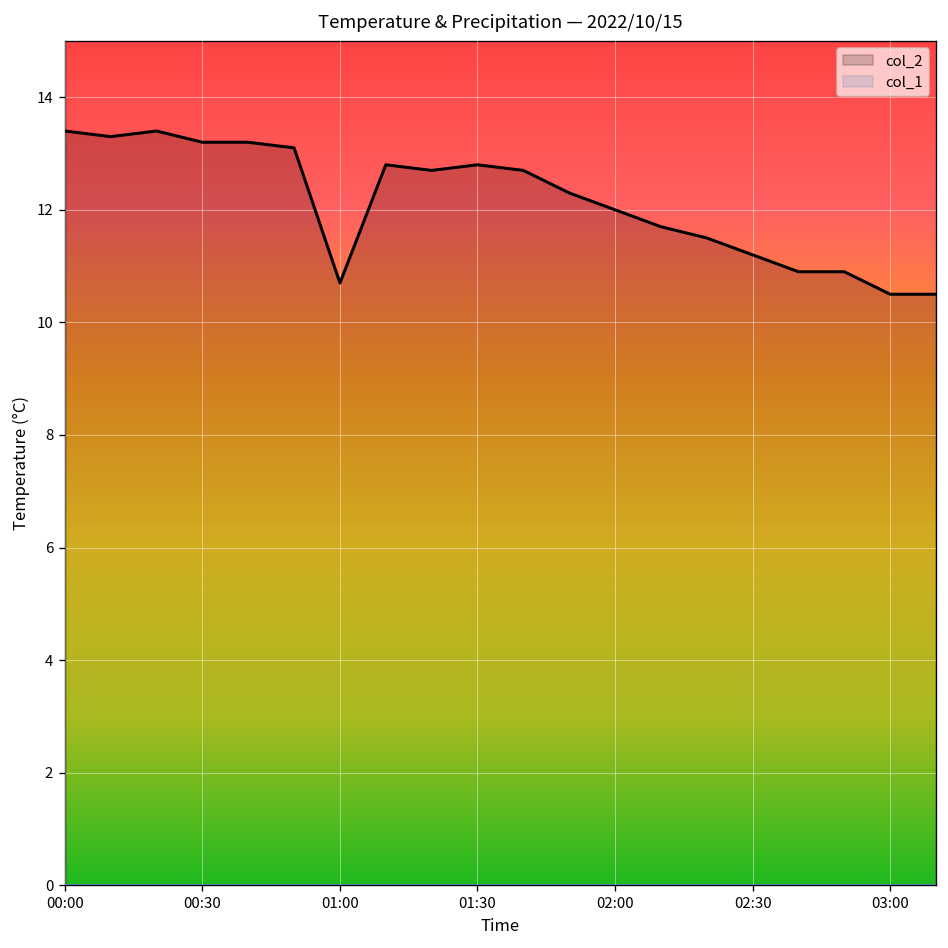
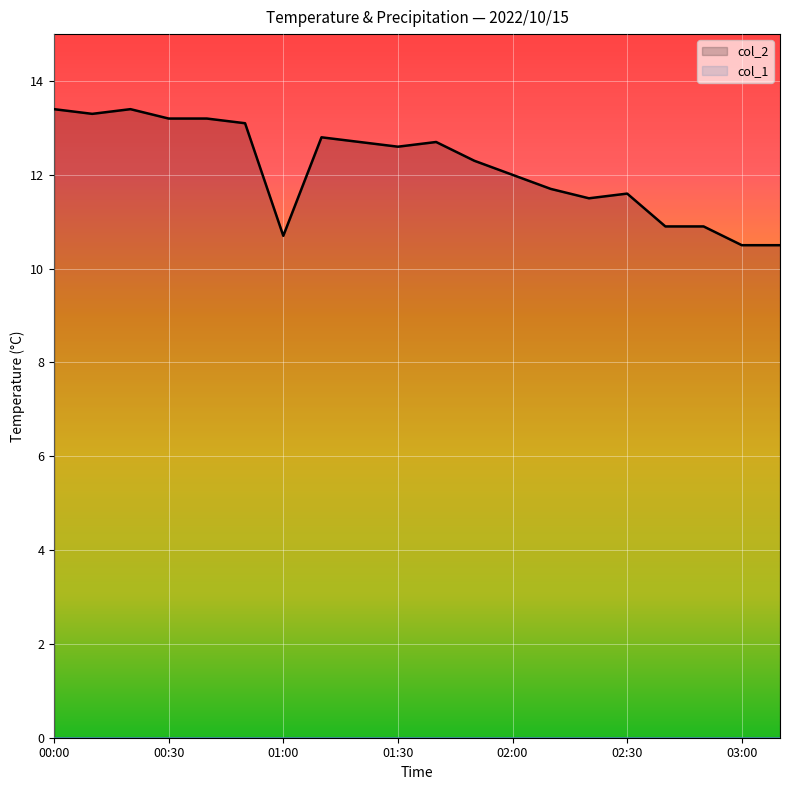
col_2, 01:30: 12.8 -> 12.6
col_2, 02:30: 11.2 -> 11.6
